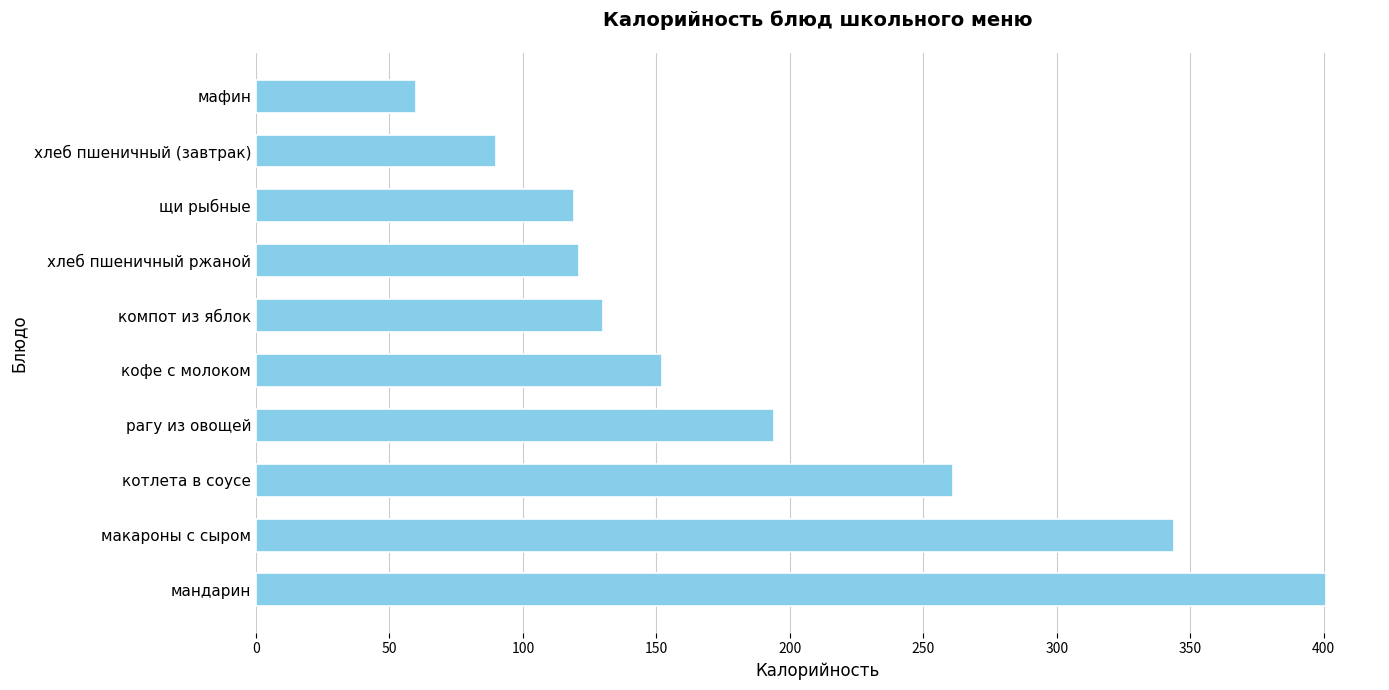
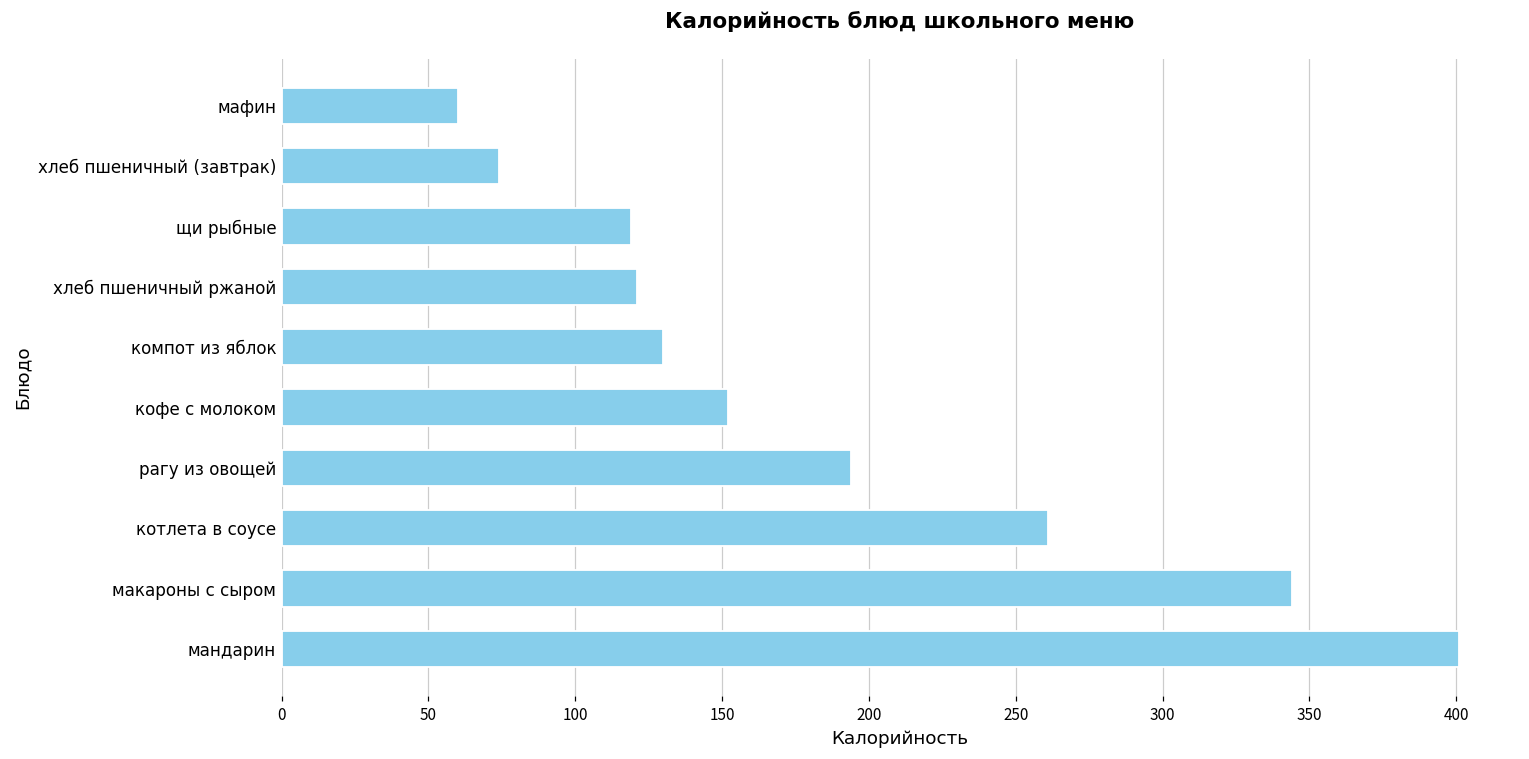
хлеб пшеничный (завтрак): 90 -> 74
